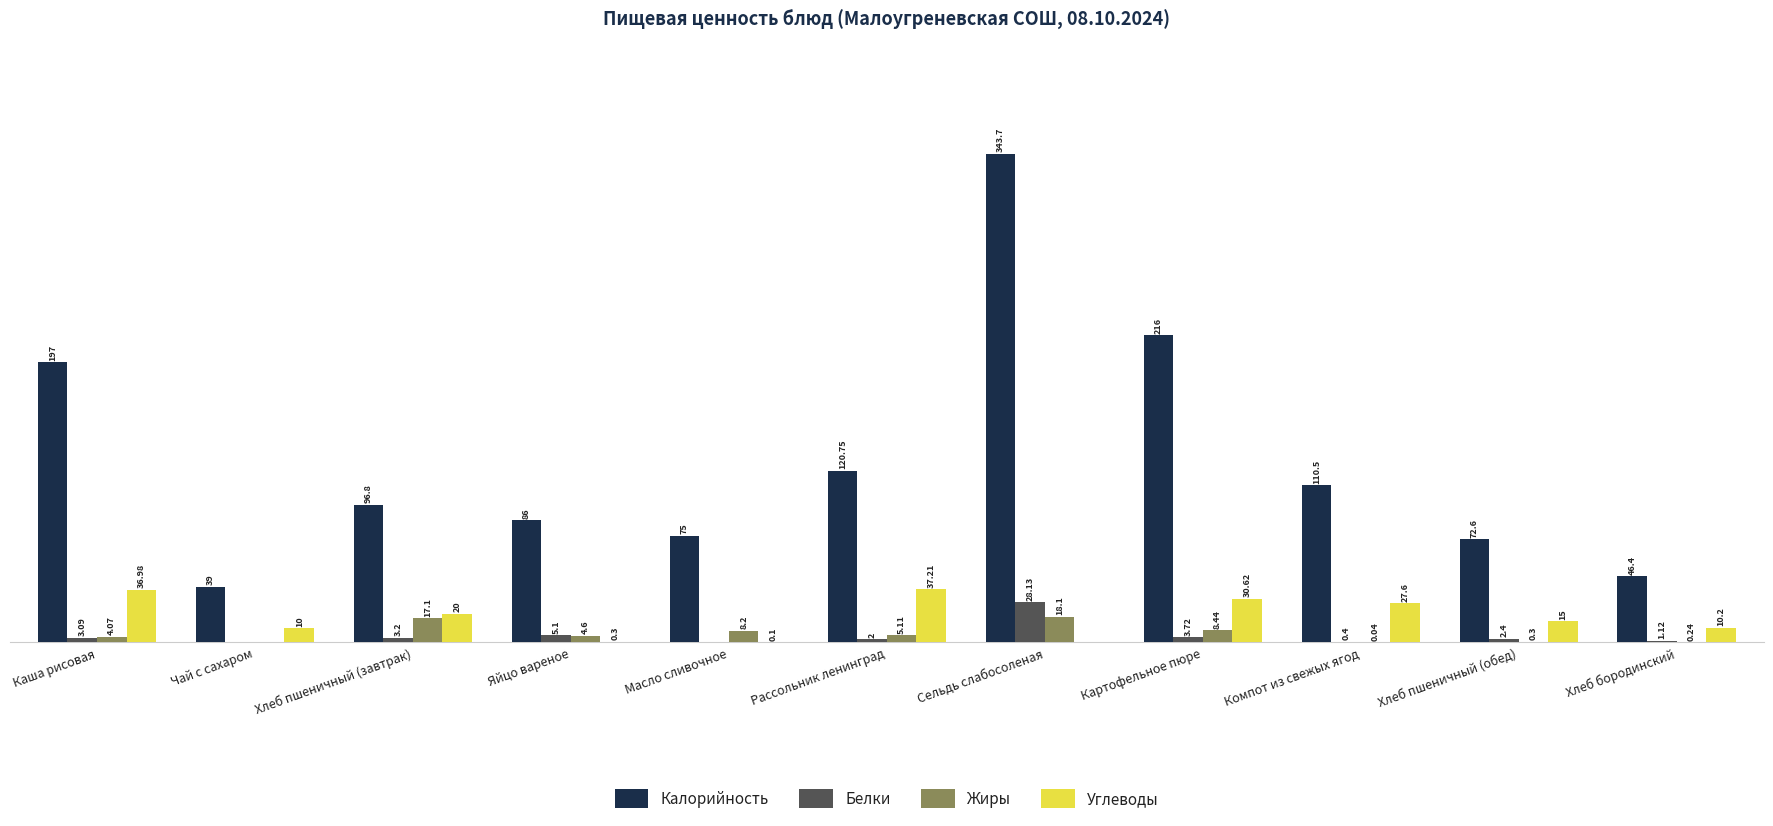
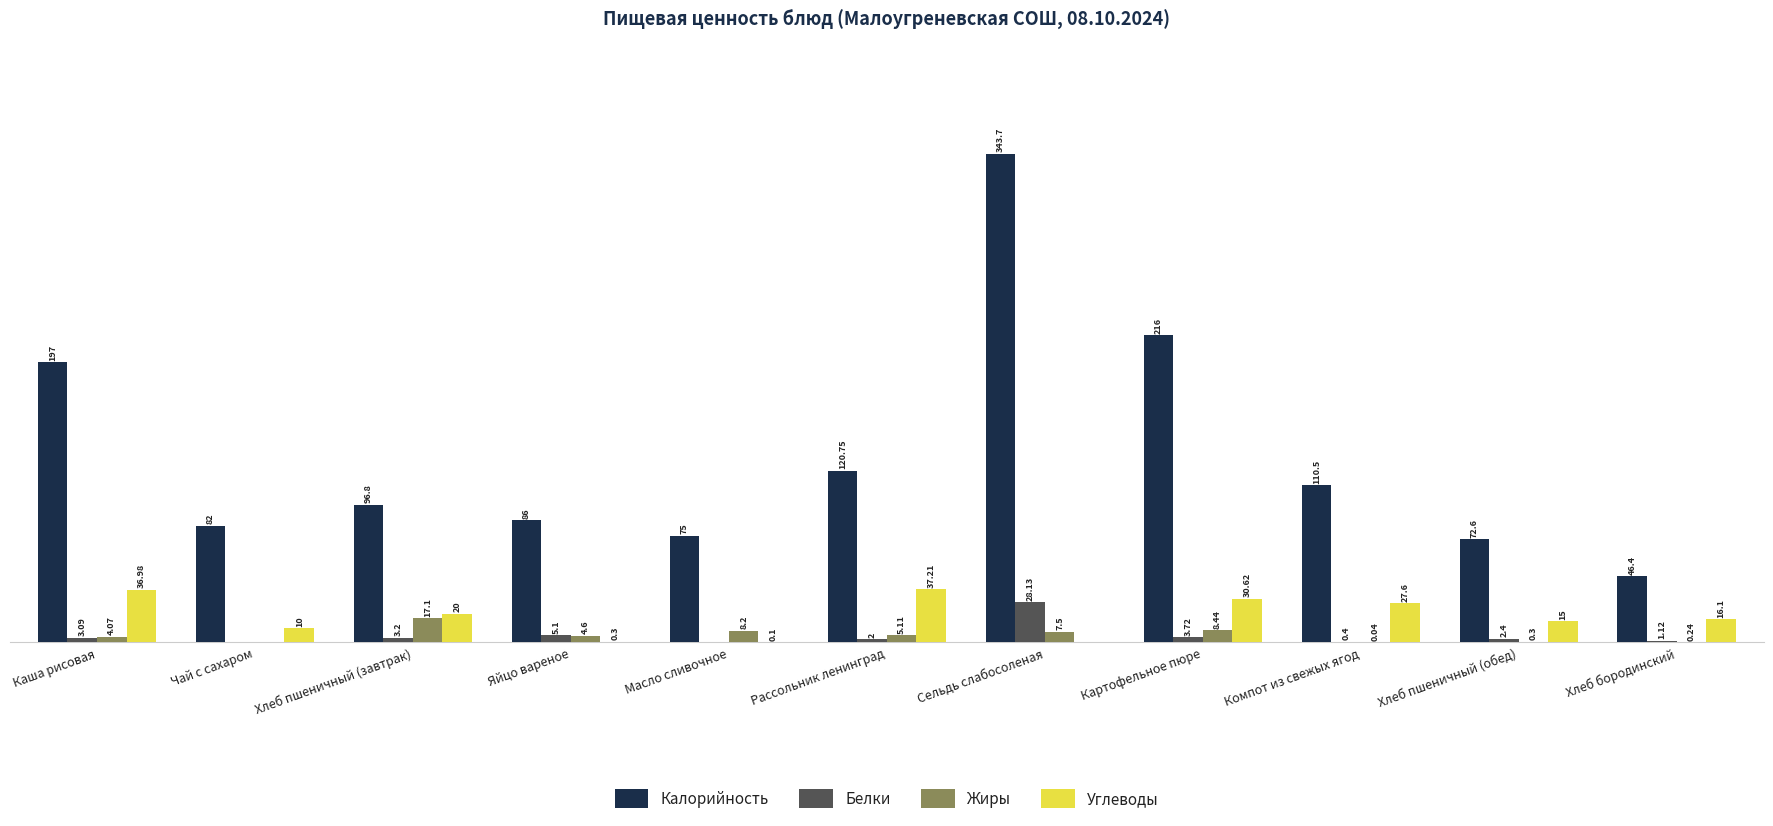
Калорийность, Чай с сахаром: 39 -> 82
Жиры, Сельдь слабосоленая: 18.1 -> 7.5
Углеводы, Хлеб бородинский: 10.2 -> 16.1
